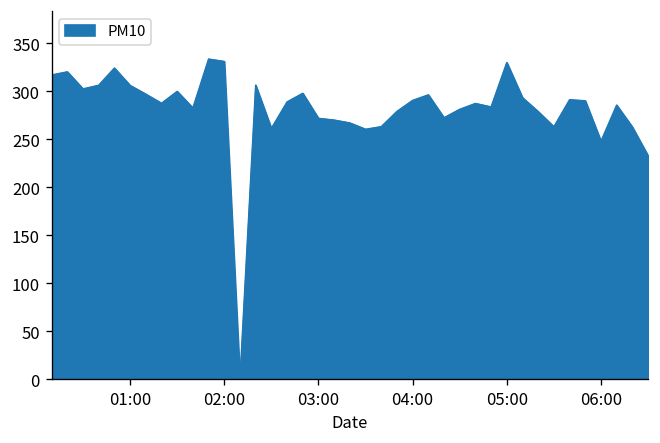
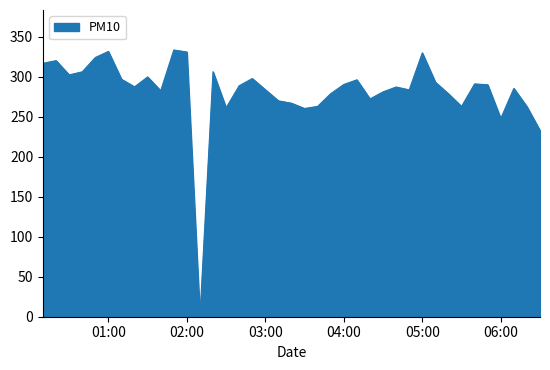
01:00: 310 -> 330
03:00: 270 -> 280
